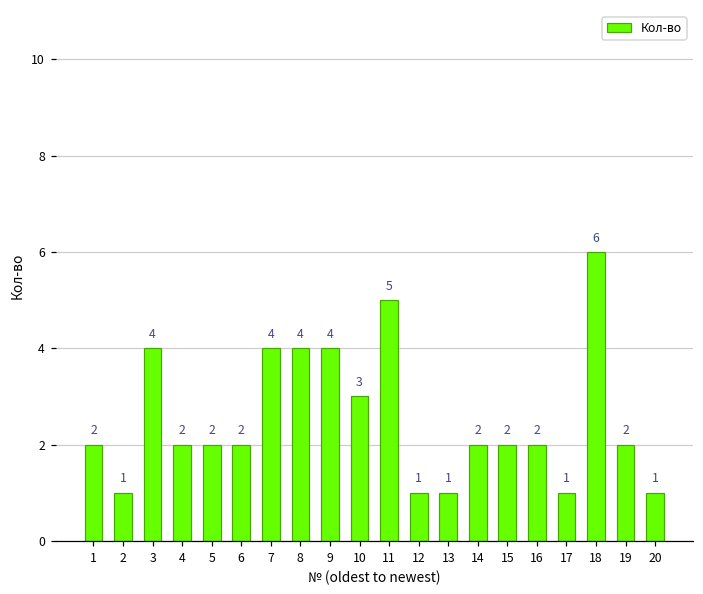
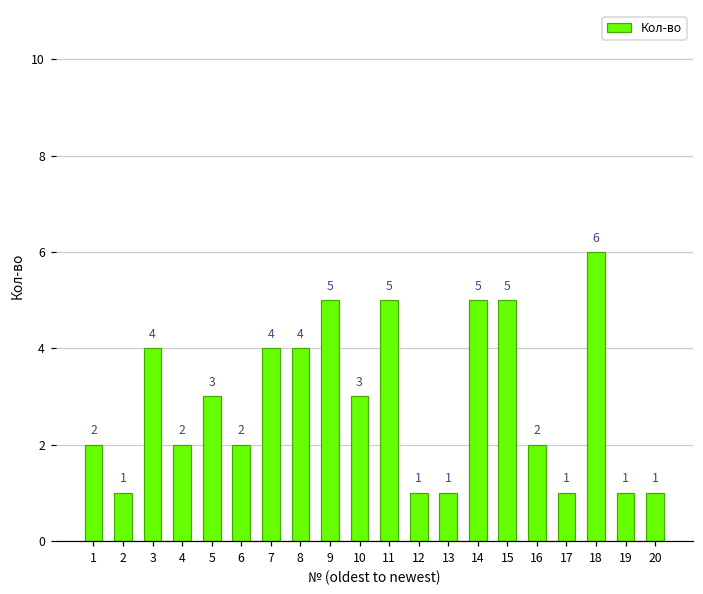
5: 2 -> 3
9: 4 -> 5
14: 2 -> 5
15: 2 -> 5
19: 2 -> 1
